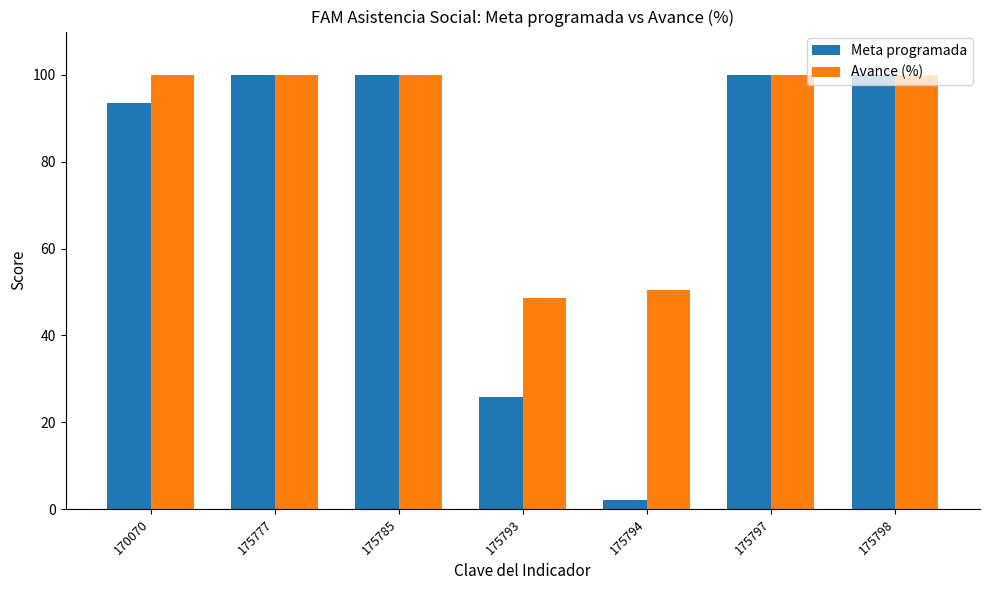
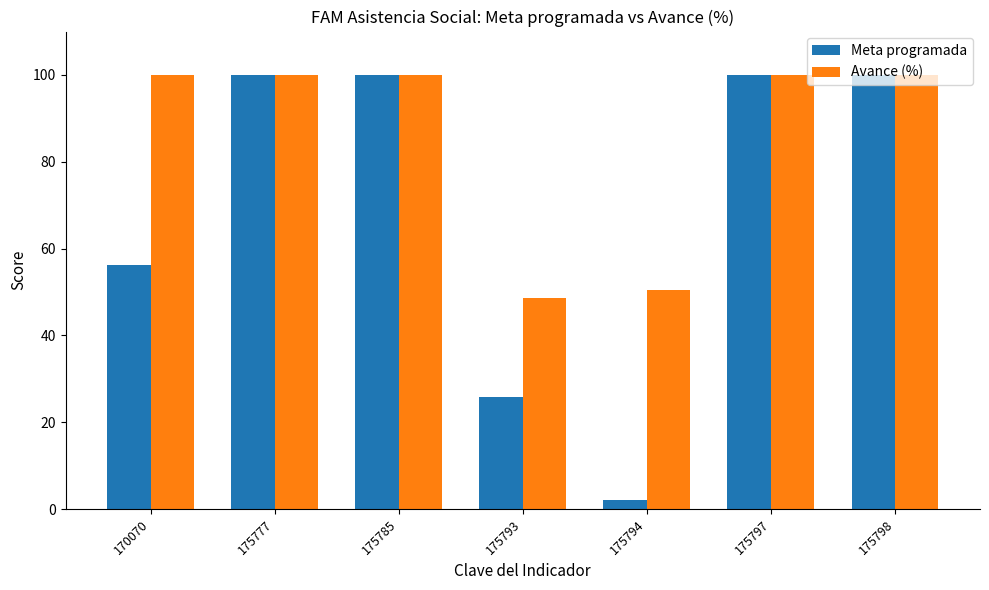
Meta programada, 170070: 94 -> 56
